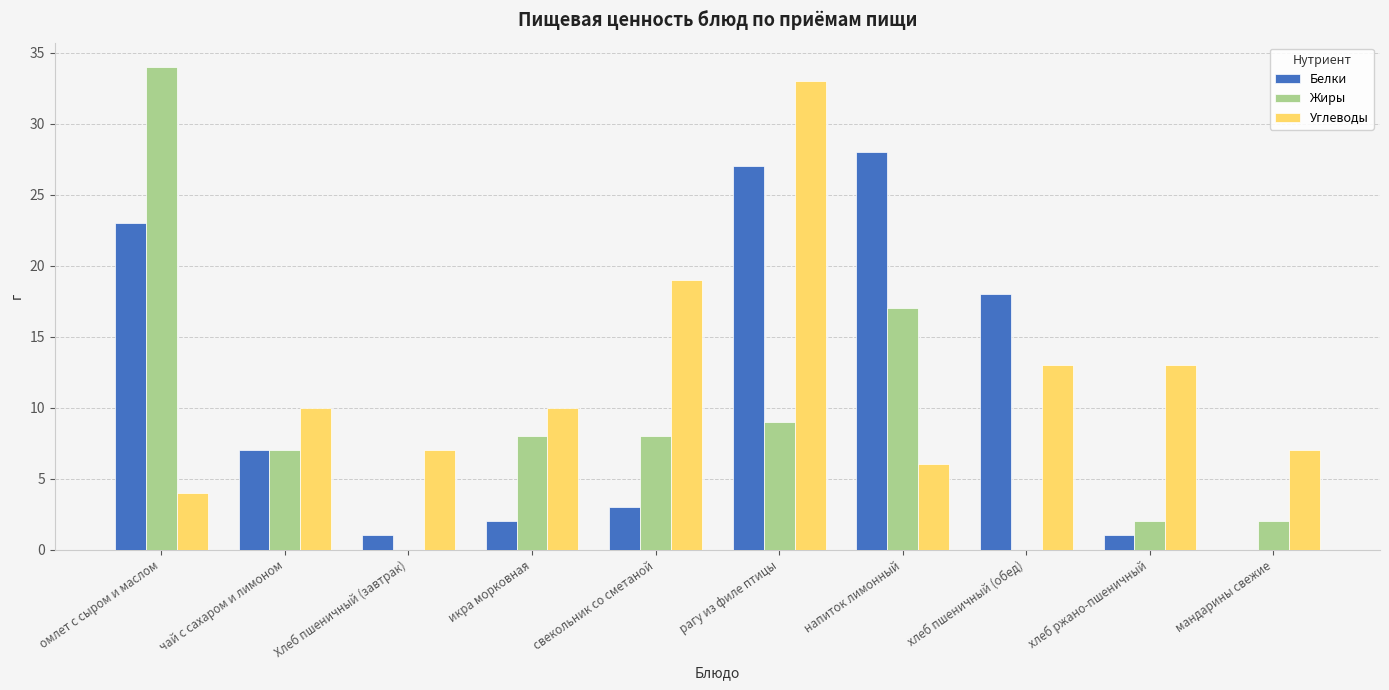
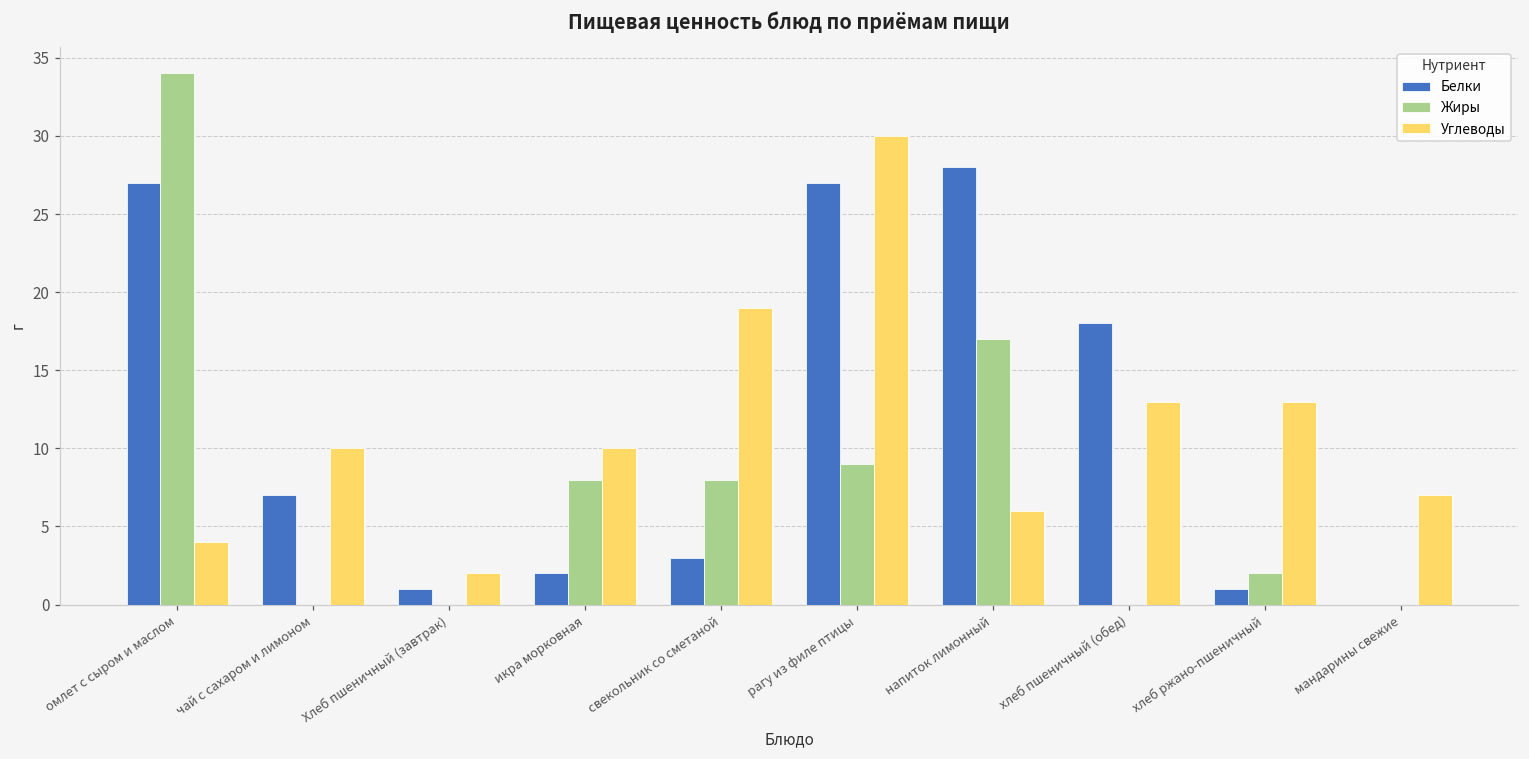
Белки, омлет с сыром и маслом: 23 -> 27
Жиры, чай с сахаром и лимоном: 7 -> 0
Углеводы, Хлеб пшеничный (завтрак): 7 -> 2
Углеводы, рагу из филе птицы: 33 -> 30
Жиры, мандарины свежие: 2 -> 0
